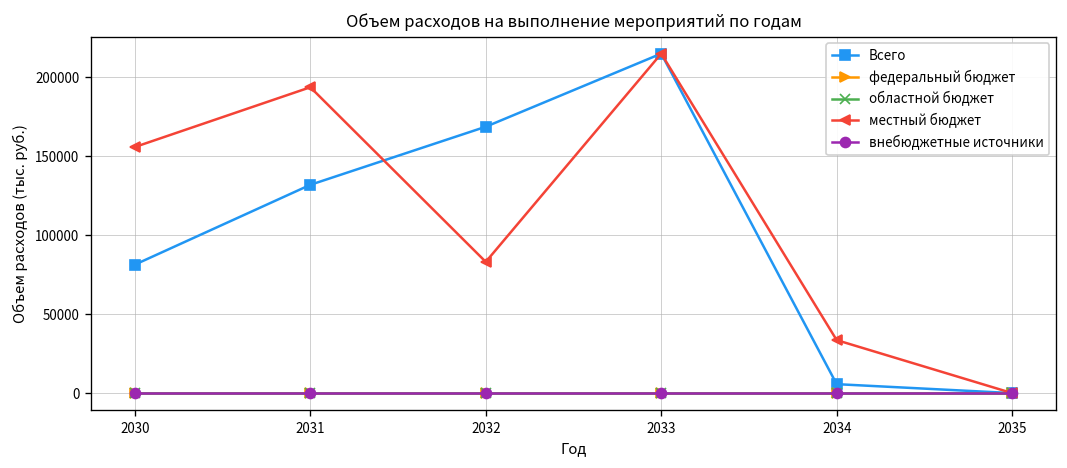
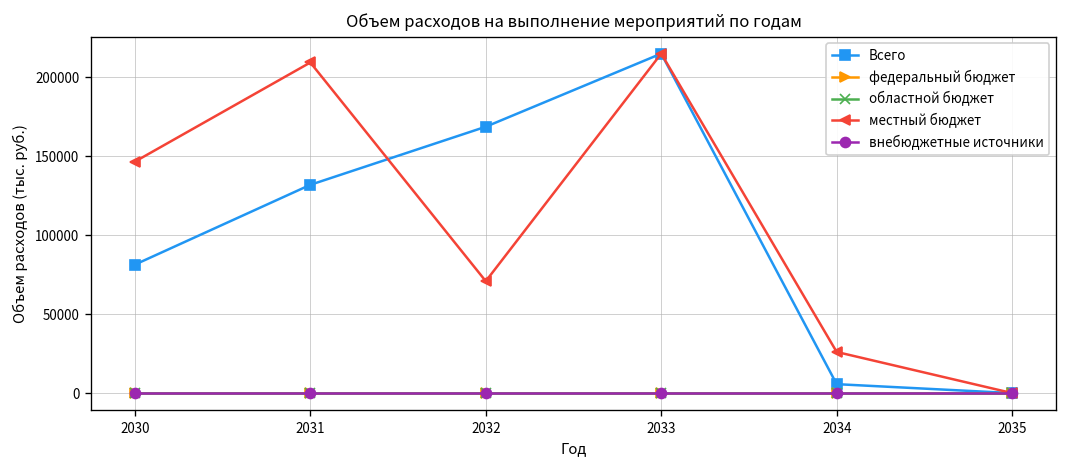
местный бюджет, 2030: 156000 -> 147000
местный бюджет, 2031: 194000 -> 209000
местный бюджет, 2032: 83000 -> 71000
местный бюджет, 2034: 34000 -> 26000
